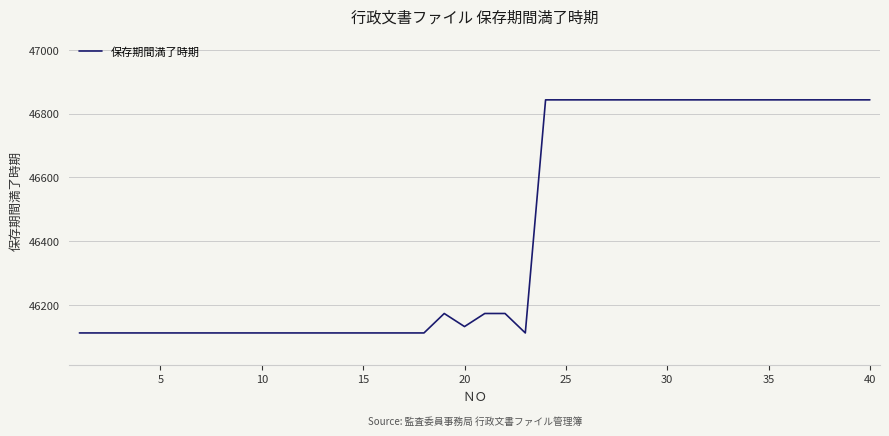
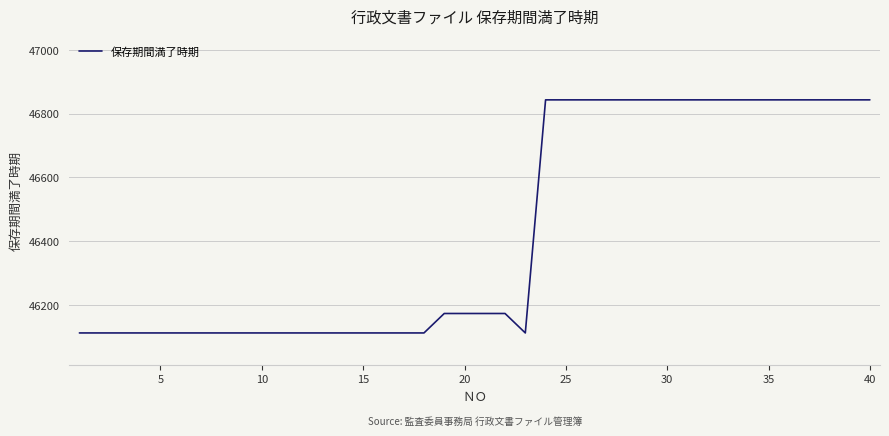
20: 46130 -> 46170
